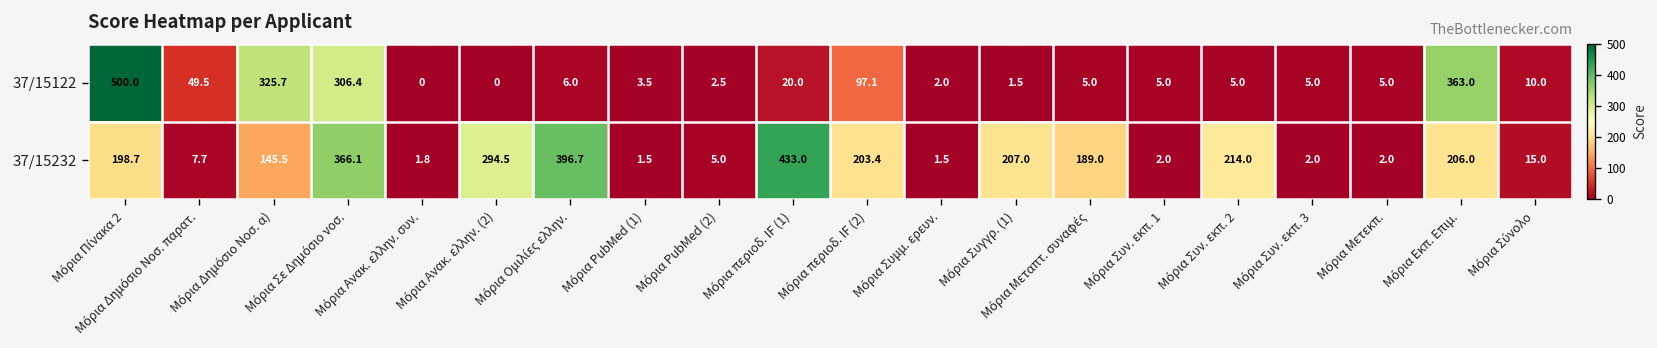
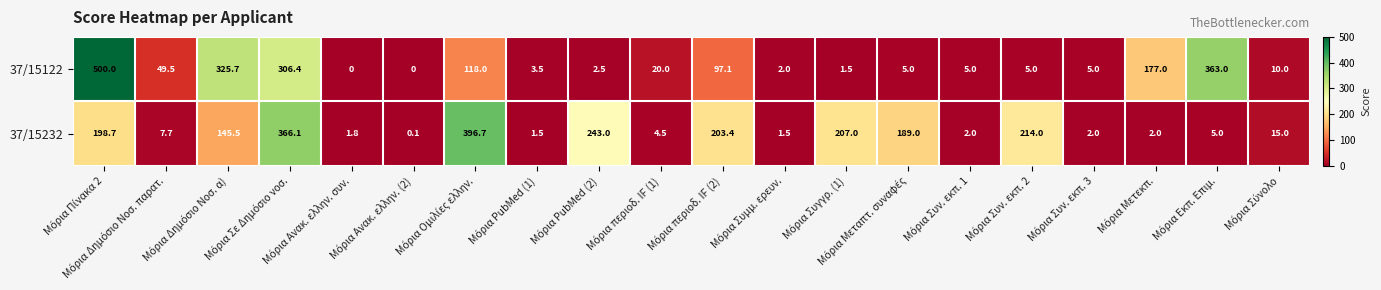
37/15122, Μόρια Ομιλίες ελλην.: 6.0 -> 118.0
37/15122, Μόρια Μετεκπ.: 5.0 -> 177.0
37/15232, Μόρια Ανακ. ελλην. (2): 294.5 -> 0.1
37/15232, Μόρια PubMed (2): 5.0 -> 243.0
37/15232, Μόρια περιοδ. IF (1): 433.0 -> 4.5
37/15232, Μόρια Εκπ. Επιμ.: 206.0 -> 5.0
